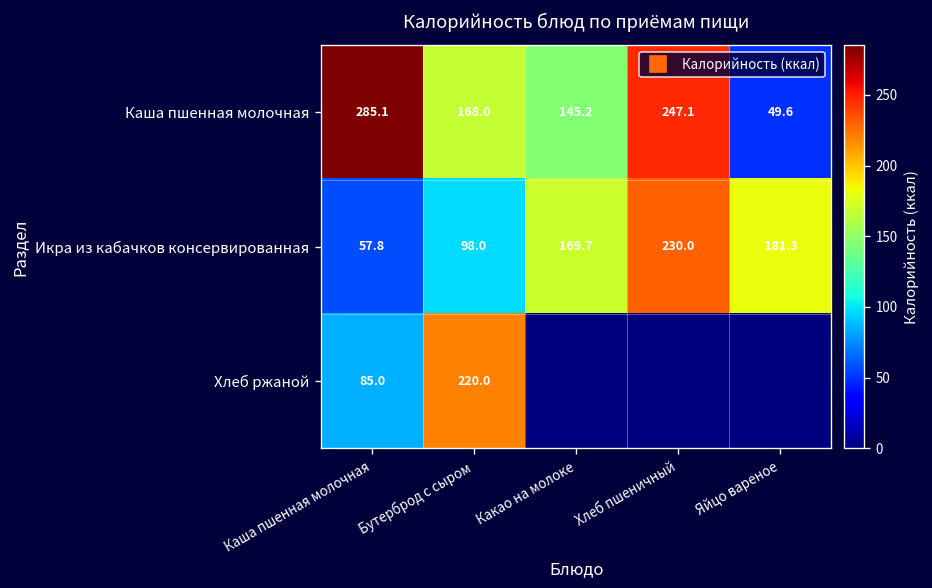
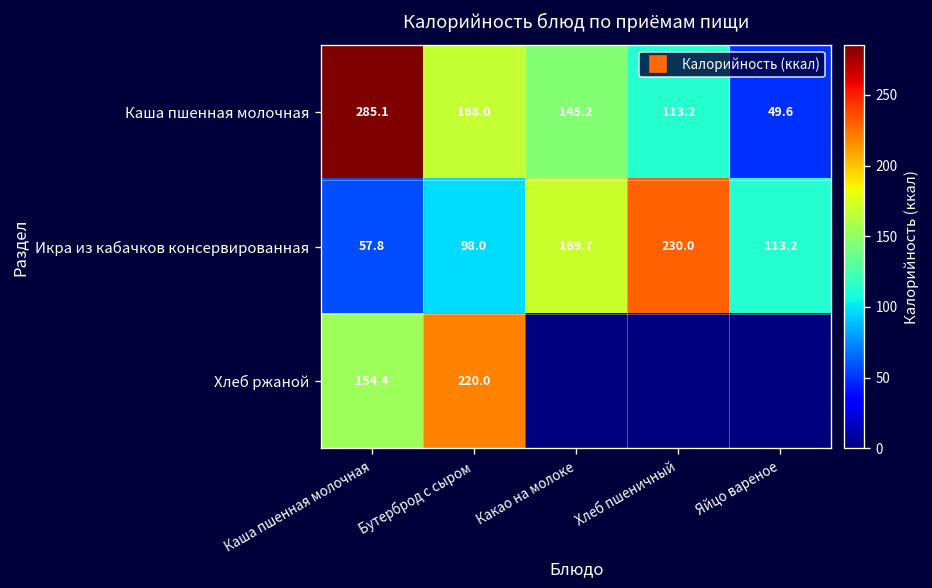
Каша пшенная молочная, Хлеб пшеничный: 247.1 -> 113.2
Икра из кабачков консервированная, Яйцо вареное: 181.3 -> 113.2
Хлеб ржаной, Каша пшенная молочная: 85.0 -> 154.4
